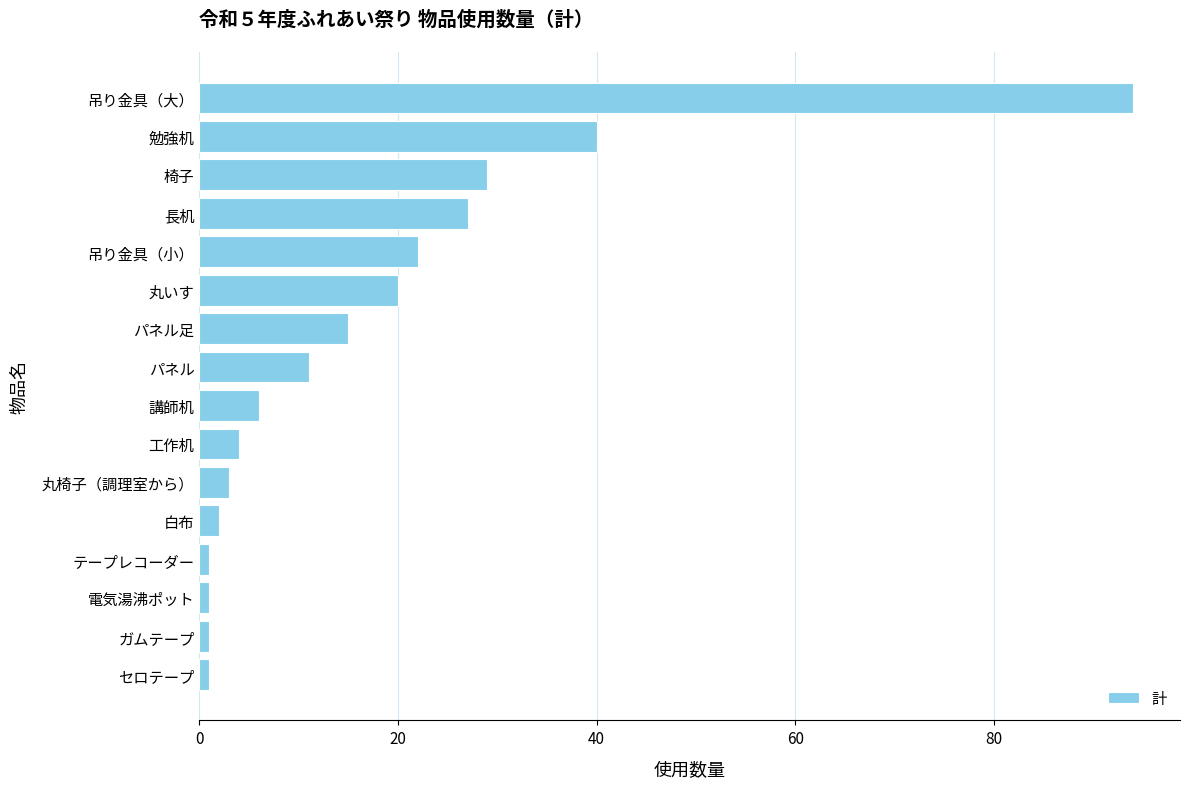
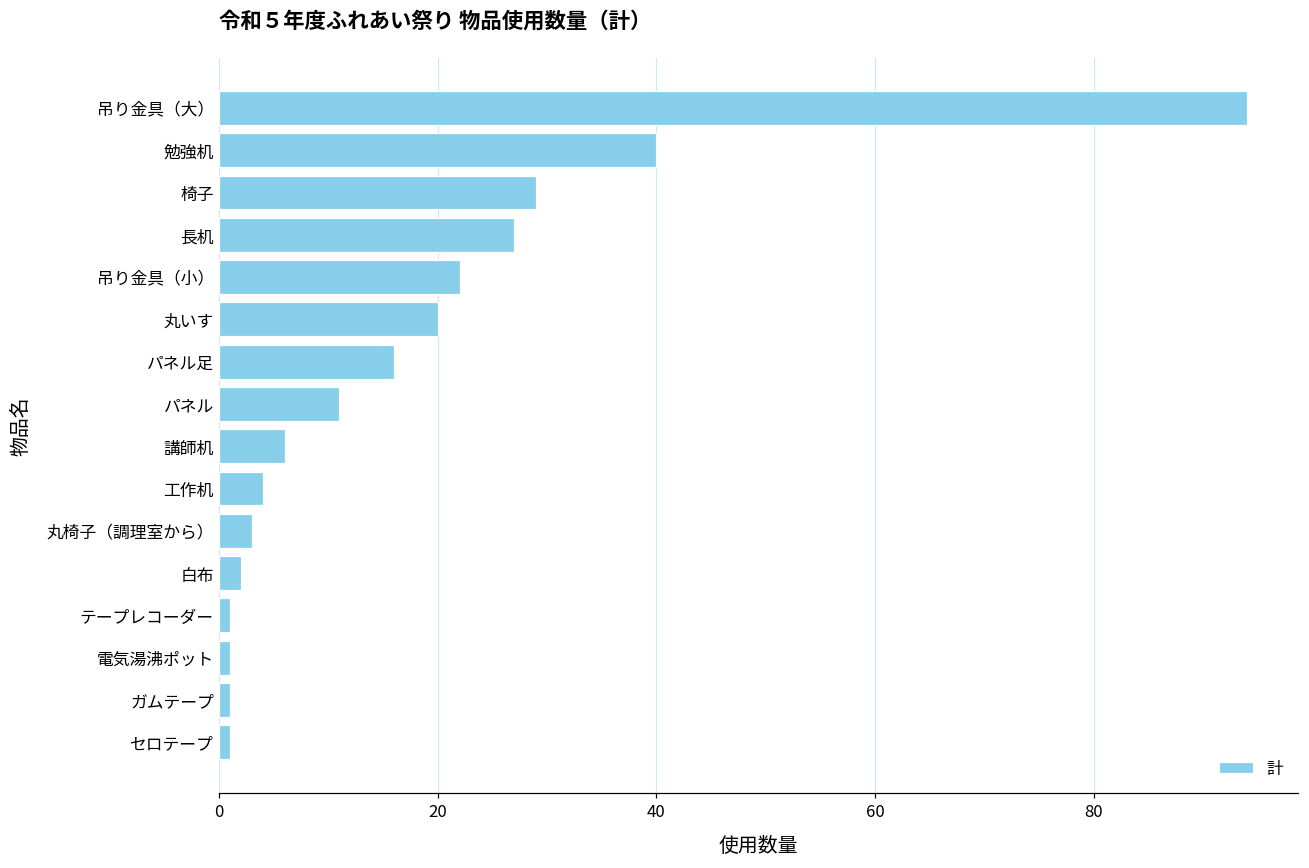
パネル足: 15 -> 16
